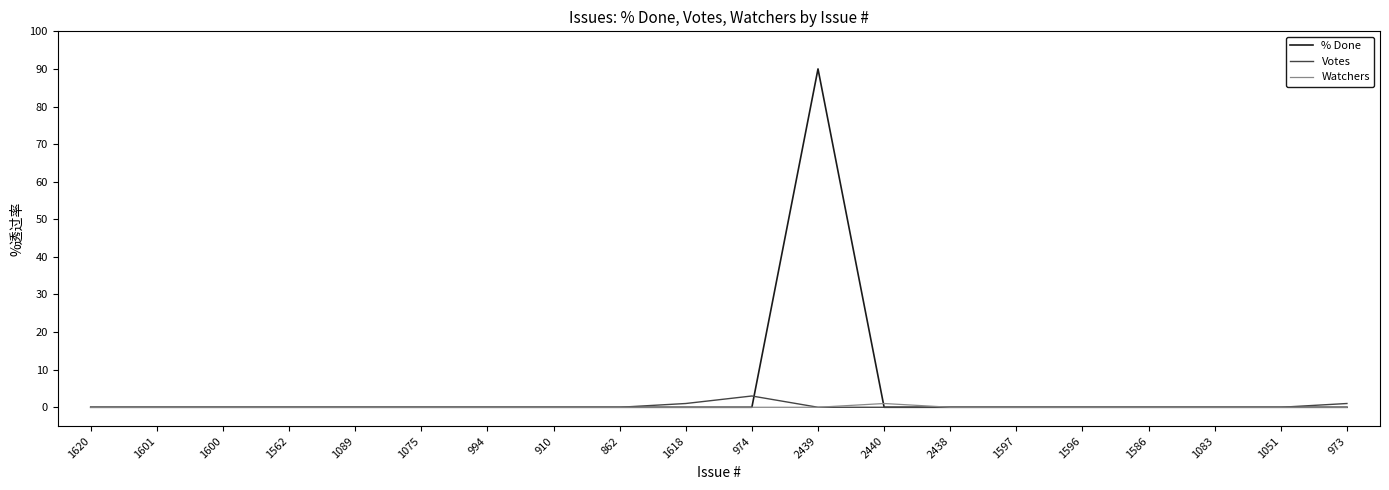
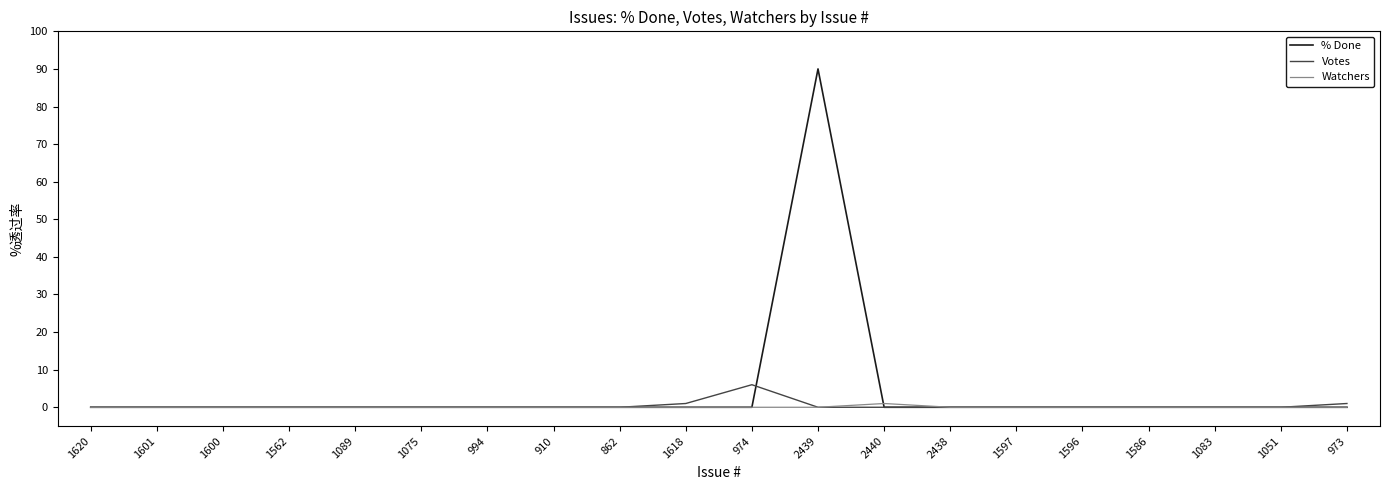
Votes, 974: 3 -> 6
